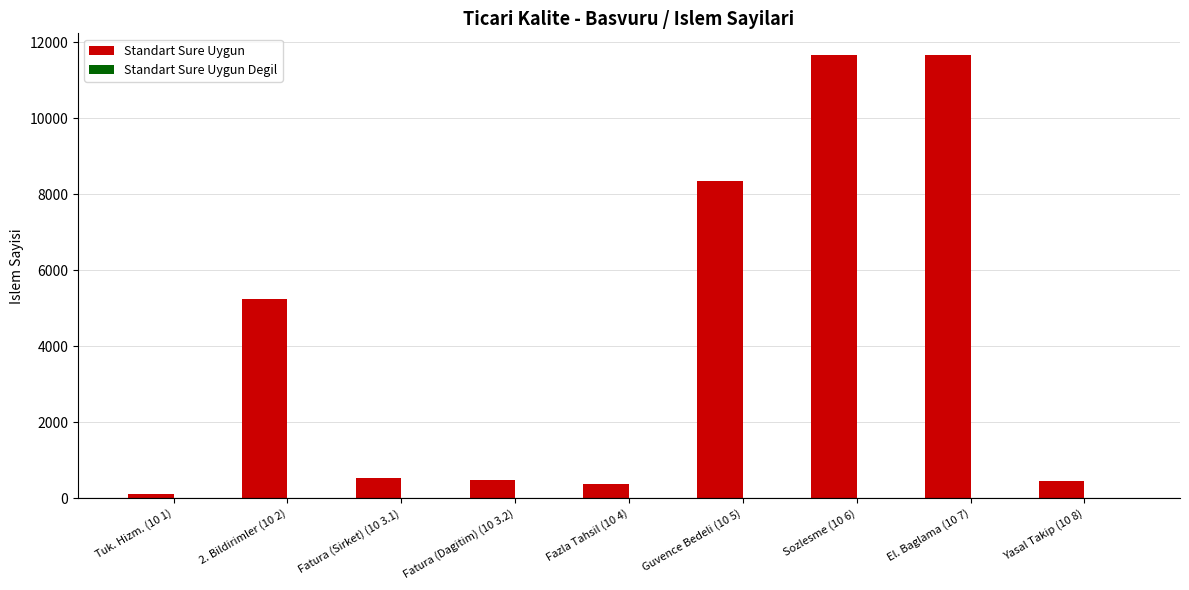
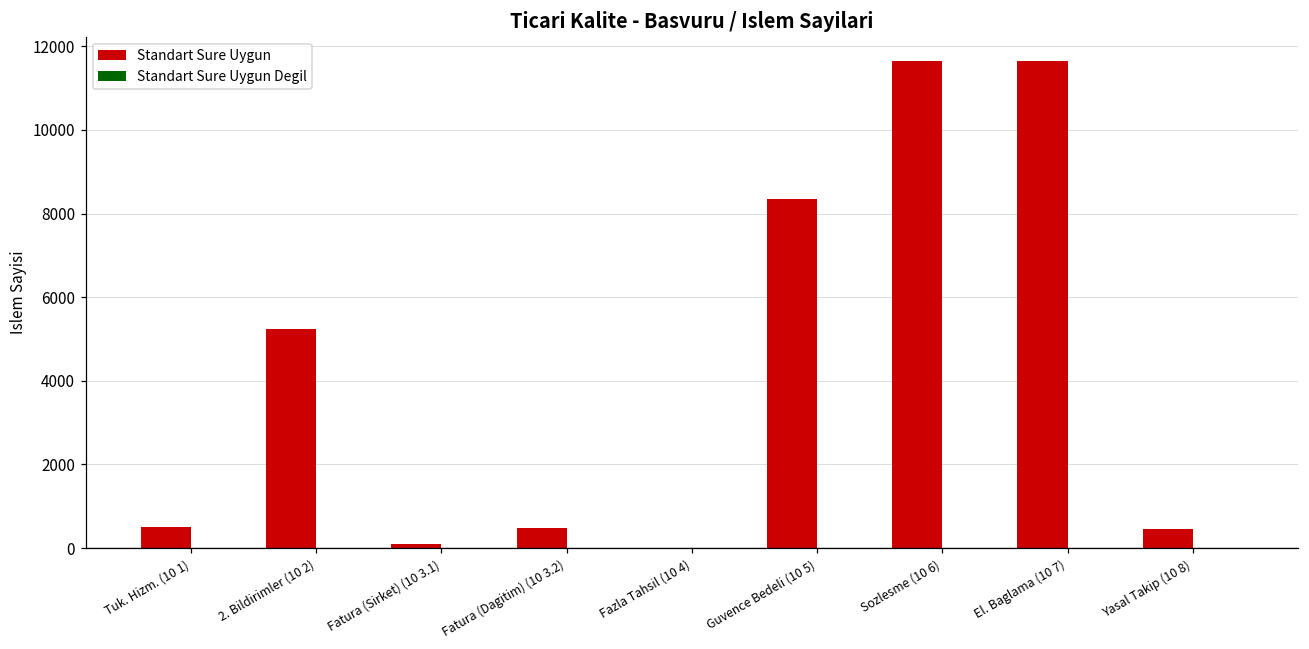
Standart Sure Uygun, Tuk. Hizm. (10 1): 100 -> 500
Standart Sure Uygun, Fatura (Sirket) (10 3.1): 500 -> 100
Standart Sure Uygun, Fazla Tahsil (10 4): 400 -> 0
